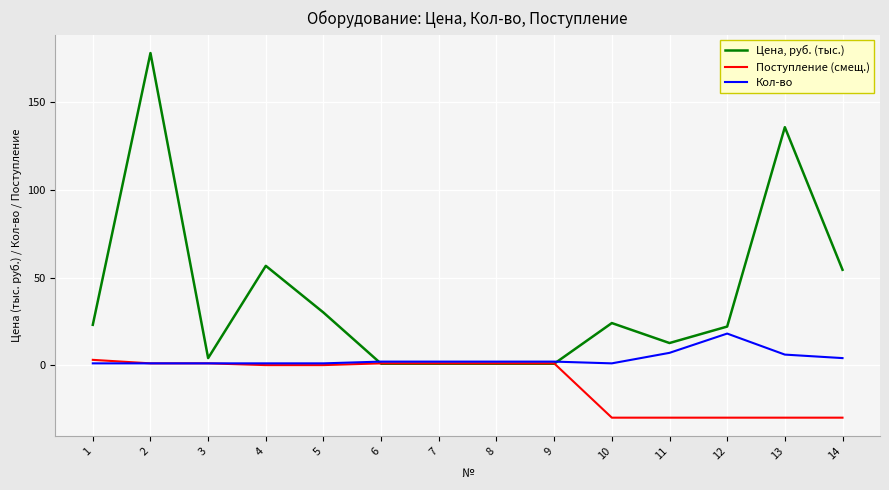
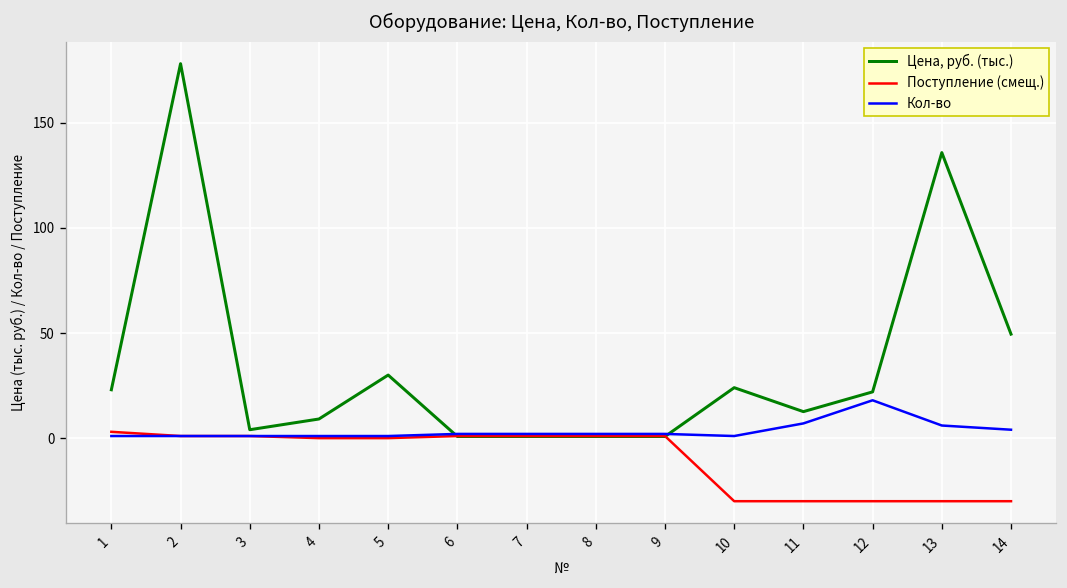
Цена, руб. (тыс.), 4: 57 -> 9
Цена, руб. (тыс.), 14: 54 -> 49
